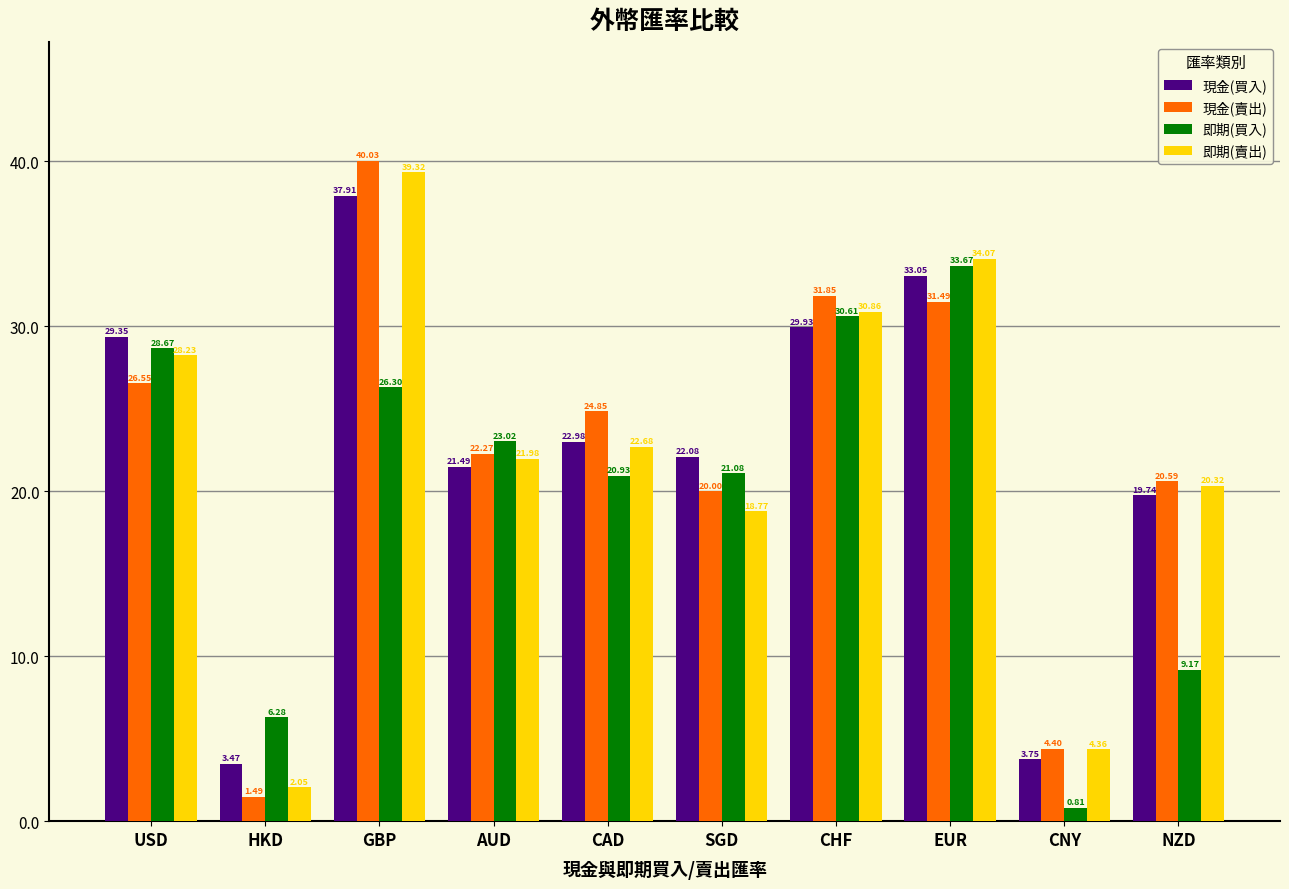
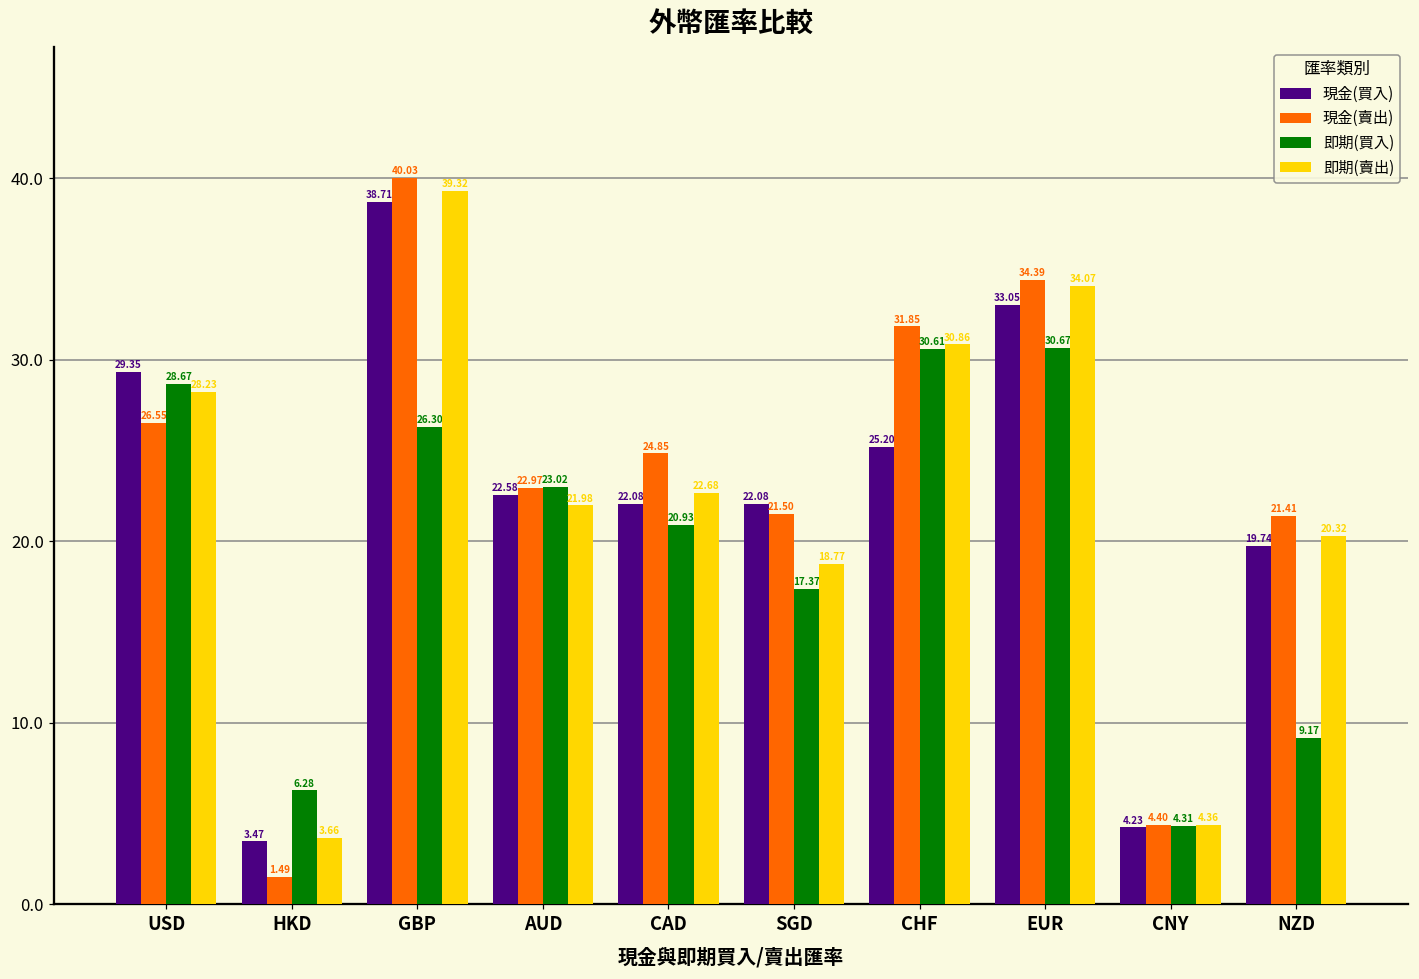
即期(賣出), HKD: 2.05 -> 3.66
現金(買入), GBP: 37.91 -> 38.71
現金(買入), AUD: 21.49 -> 22.58
現金(賣出), AUD: 22.27 -> 22.97
現金(買入), CAD: 22.98 -> 22.08
現金(賣出), SGD: 20.00 -> 21.50
即期(買入), SGD: 21.08 -> 17.37
現金(買入), CHF: 29.93 -> 25.20
現金(賣出), EUR: 31.49 -> 34.39
即期(買入), EUR: 33.67 -> 30.67
現金(買入), CNY: 3.75 -> 4.23
即期(買入), CNY: 0.81 -> 4.31
現金(賣出), NZD: 20.59 -> 21.41
